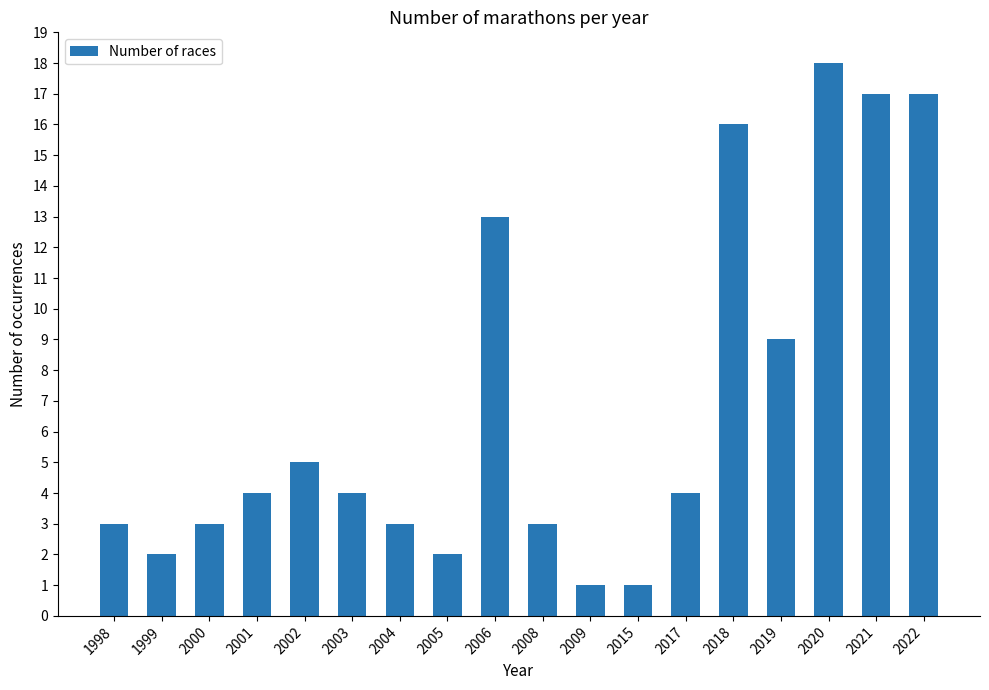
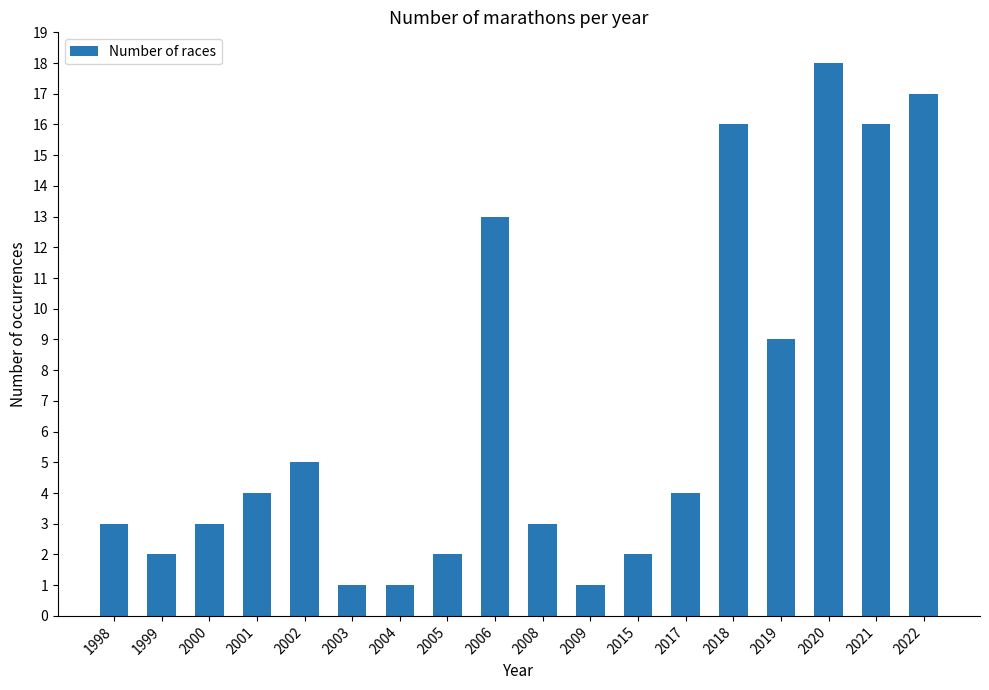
2003: 4 -> 1
2004: 3 -> 1
2015: 1 -> 2
2021: 17 -> 16
